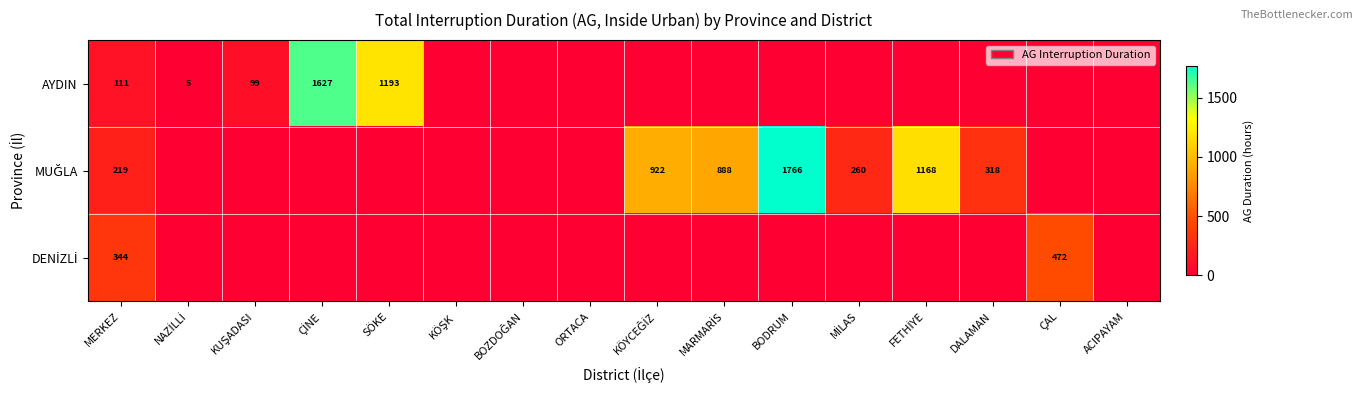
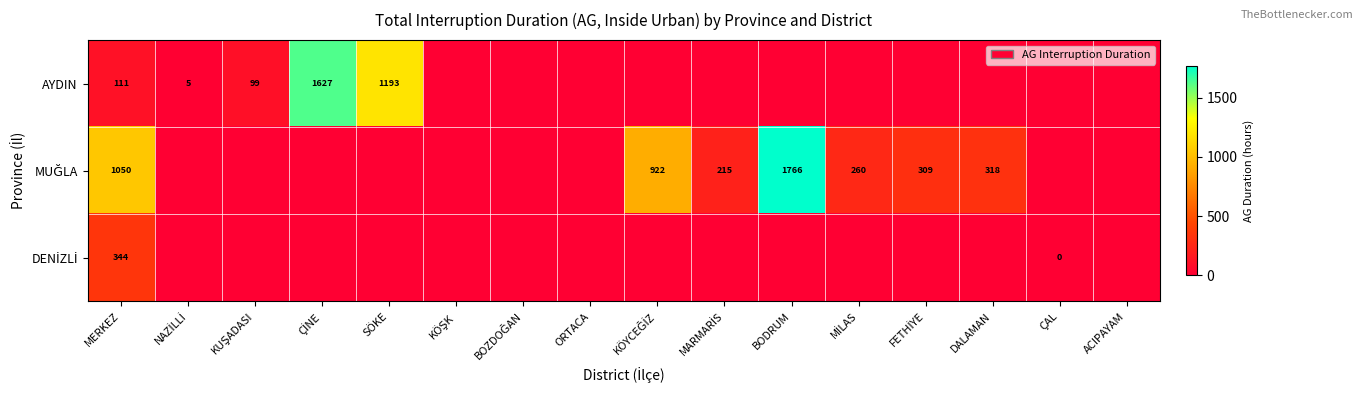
MUĞLA, MERKEZ: 219 -> 1050
MUĞLA, MARMARİS: 888 -> 215
MUĞLA, FETHİYE: 1168 -> 309
DENİZLİ, ÇAL: 472 -> 0
